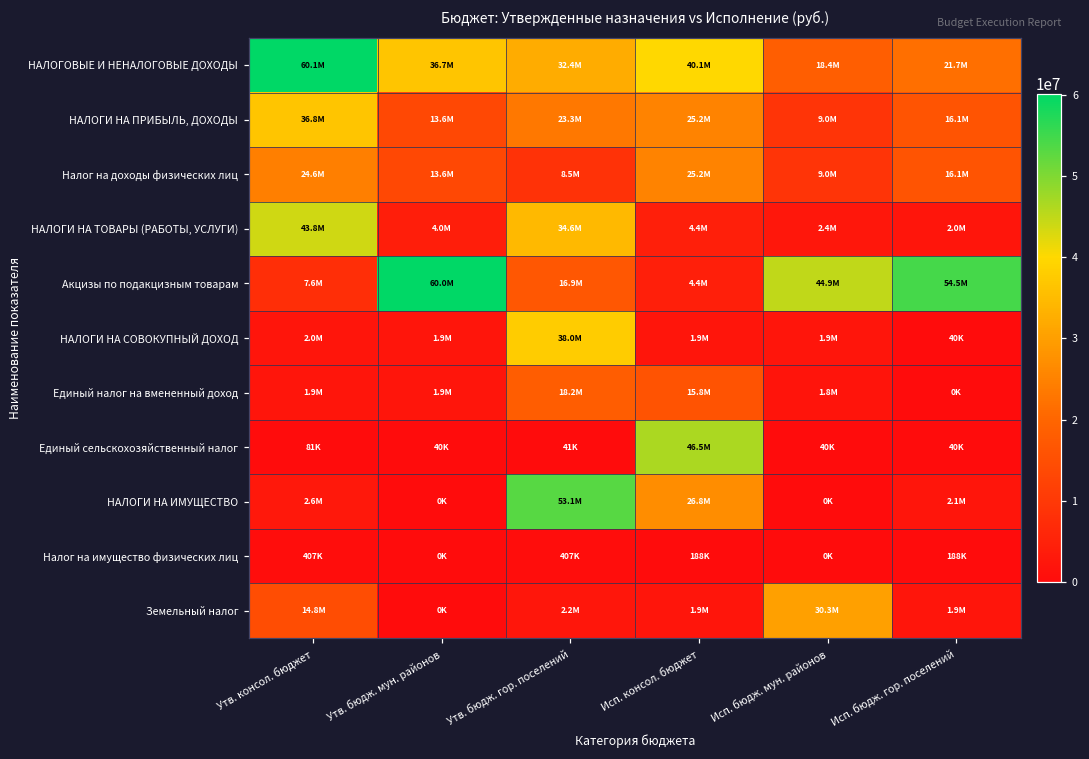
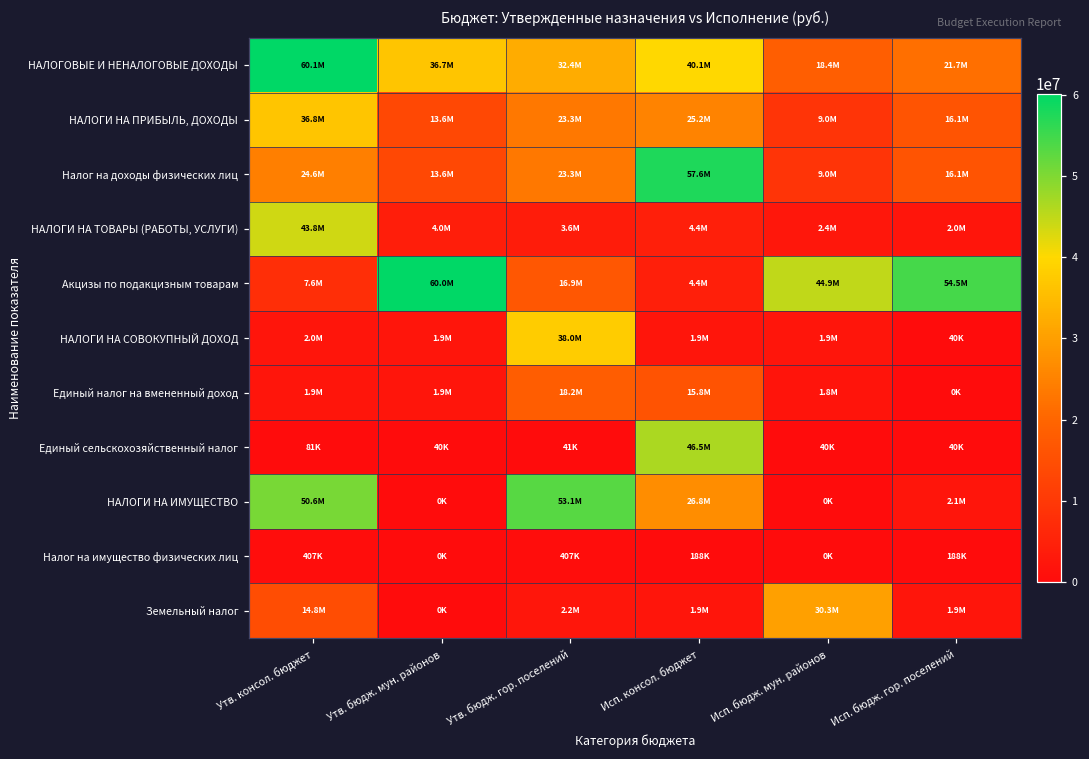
Налог на доходы физических лиц, Утв. бюдж. гор. поселений: 8.5M -> 23.3M
Налог на доходы физических лиц, Исп. консол. бюджет: 25.2M -> 57.6M
НАЛОГИ НА ТОВАРЫ (РАБОТЫ, УСЛУГИ), Утв. бюдж. гор. поселений: 34.6M -> 3.6M
НАЛОГИ НА ИМУЩЕСТВО, Утв. консол. бюджет: 2.6M -> 50.6M
